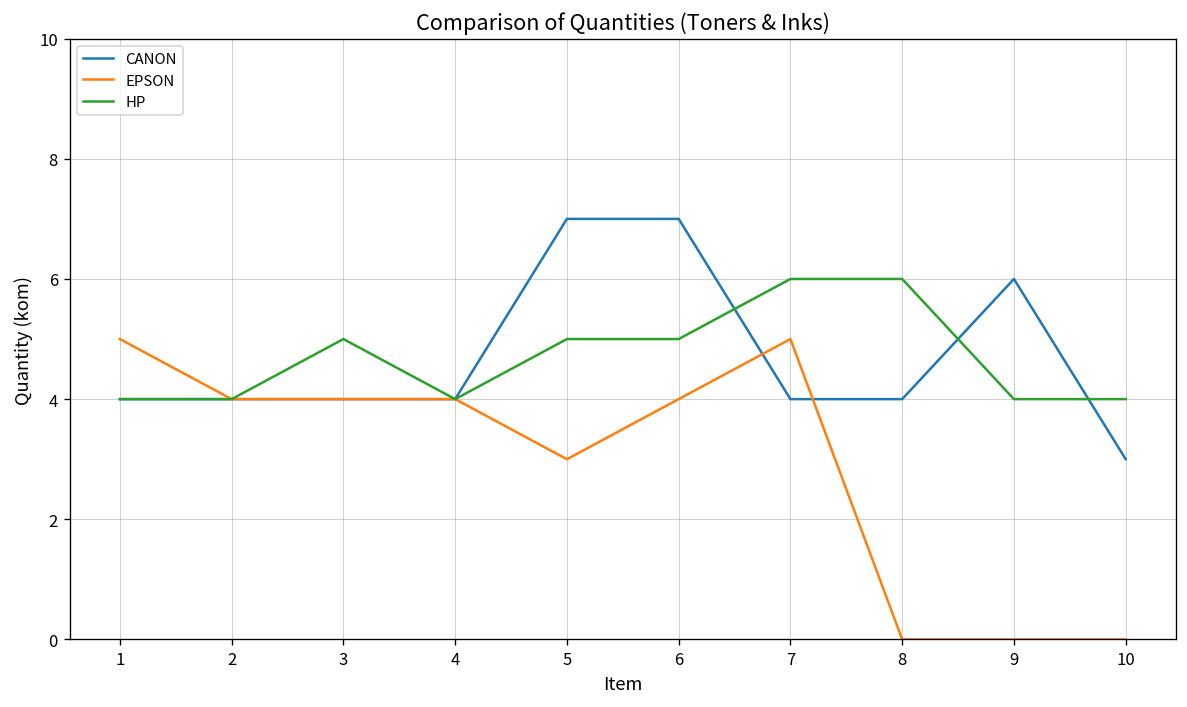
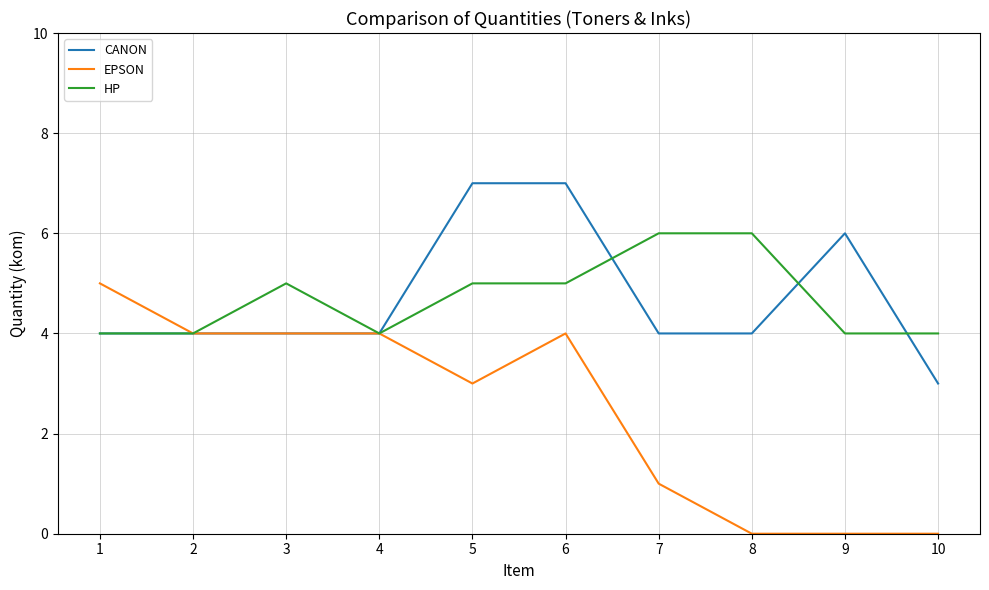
EPSON, 7: 5 -> 1
